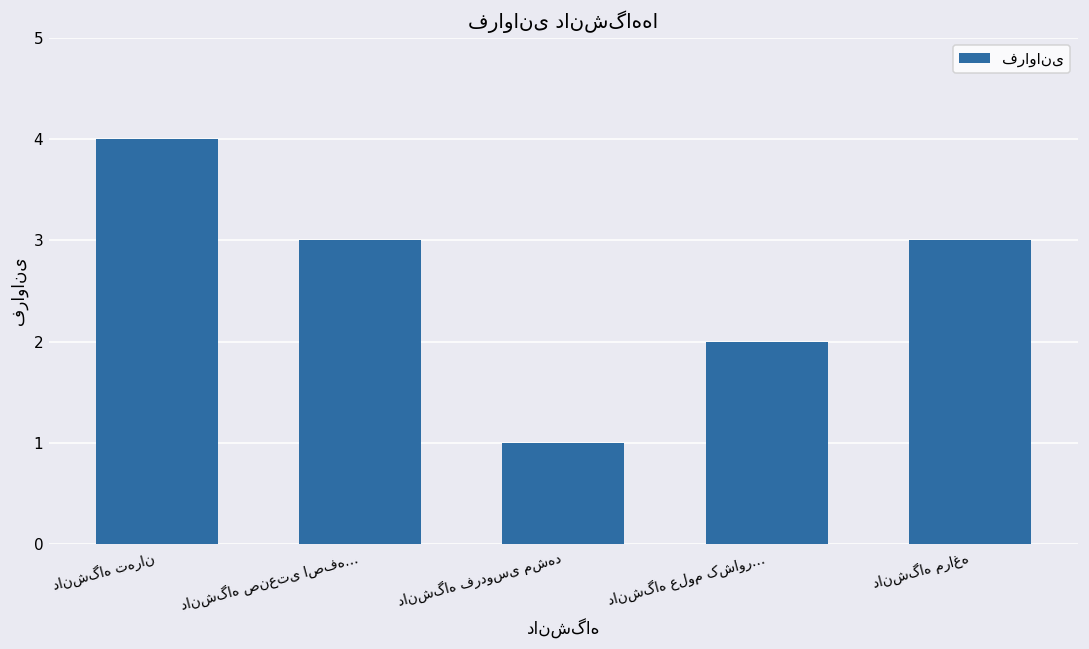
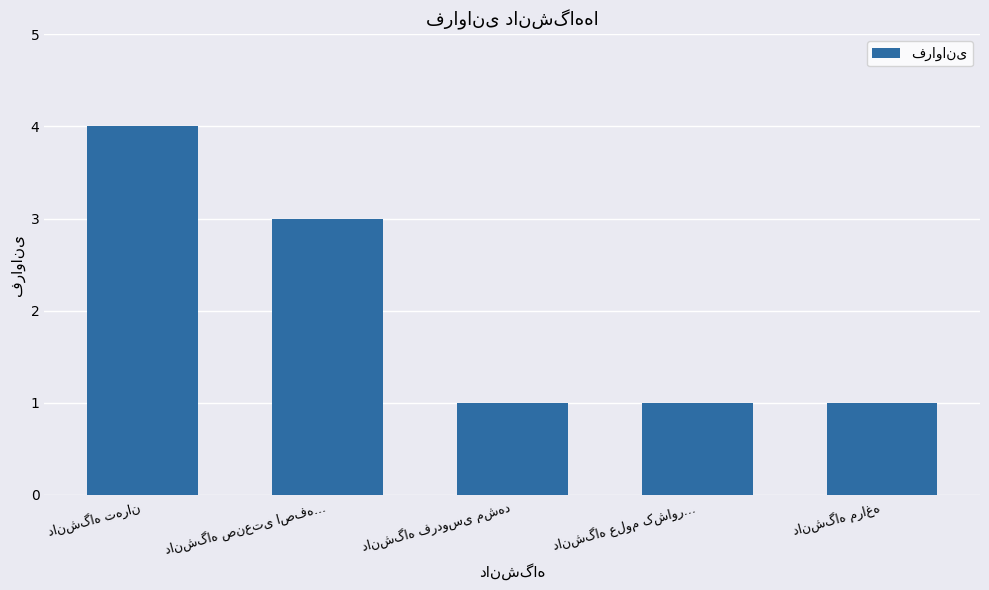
دانشگاه علوم کشاور…: 2 -> 1
دانشگاه مراغه: 3 -> 1
